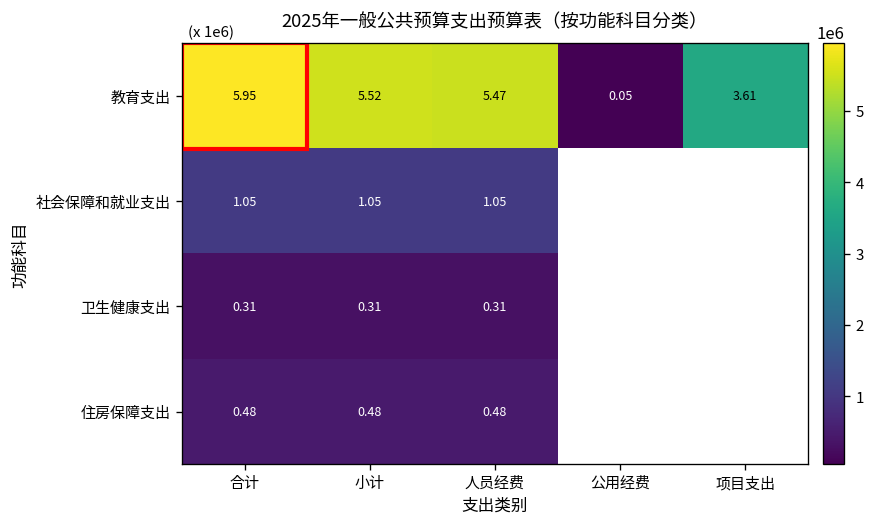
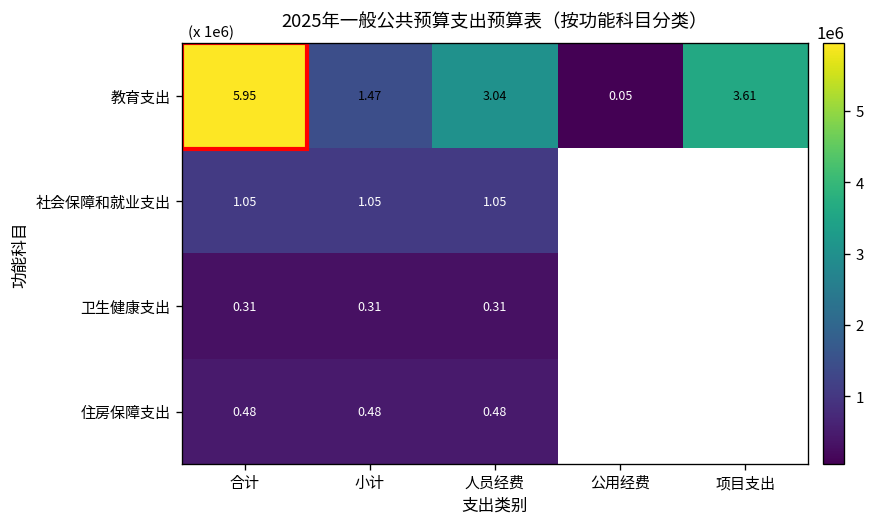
教育支出, 小计: 5.52 -> 1.47
教育支出, 人员经费: 5.47 -> 3.04
